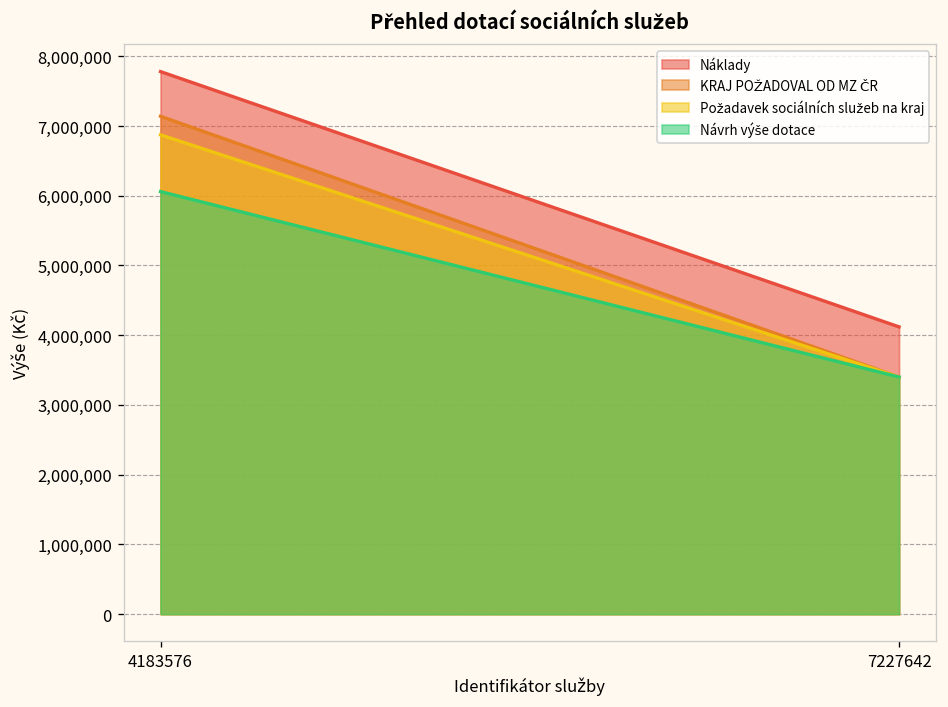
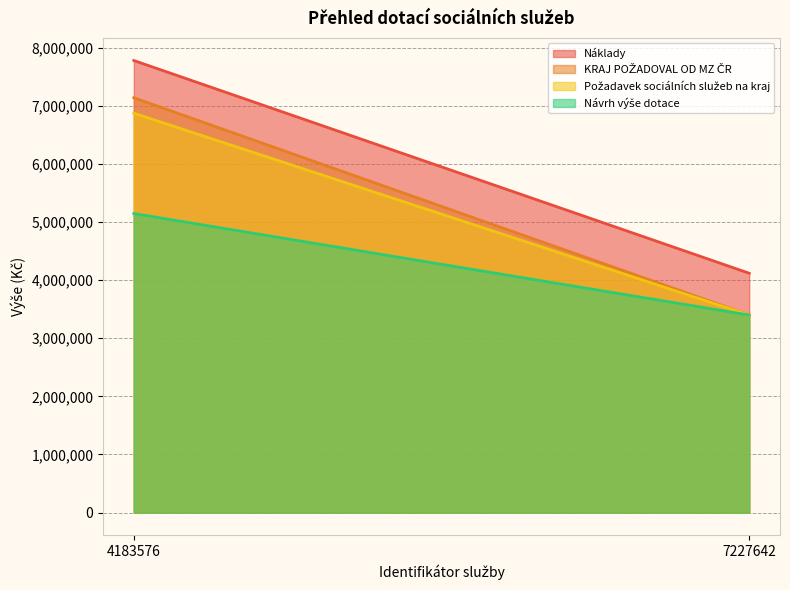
Návrh výše dotace, 4183576: 6,100,000 -> 5,100,000
